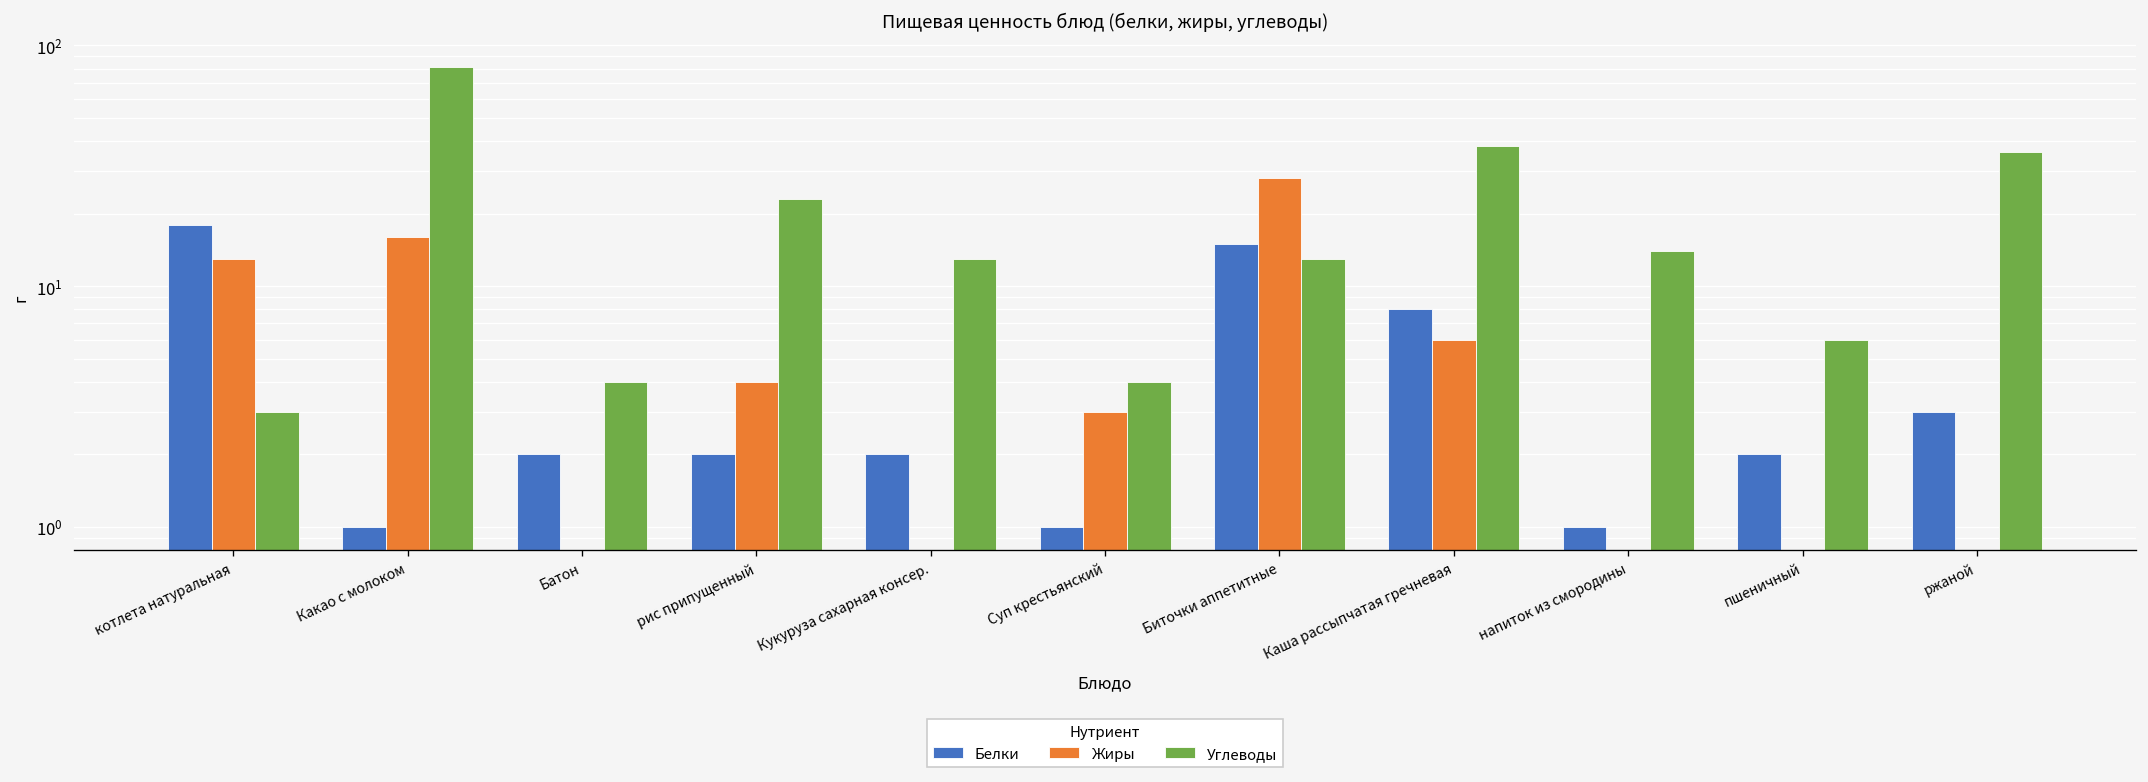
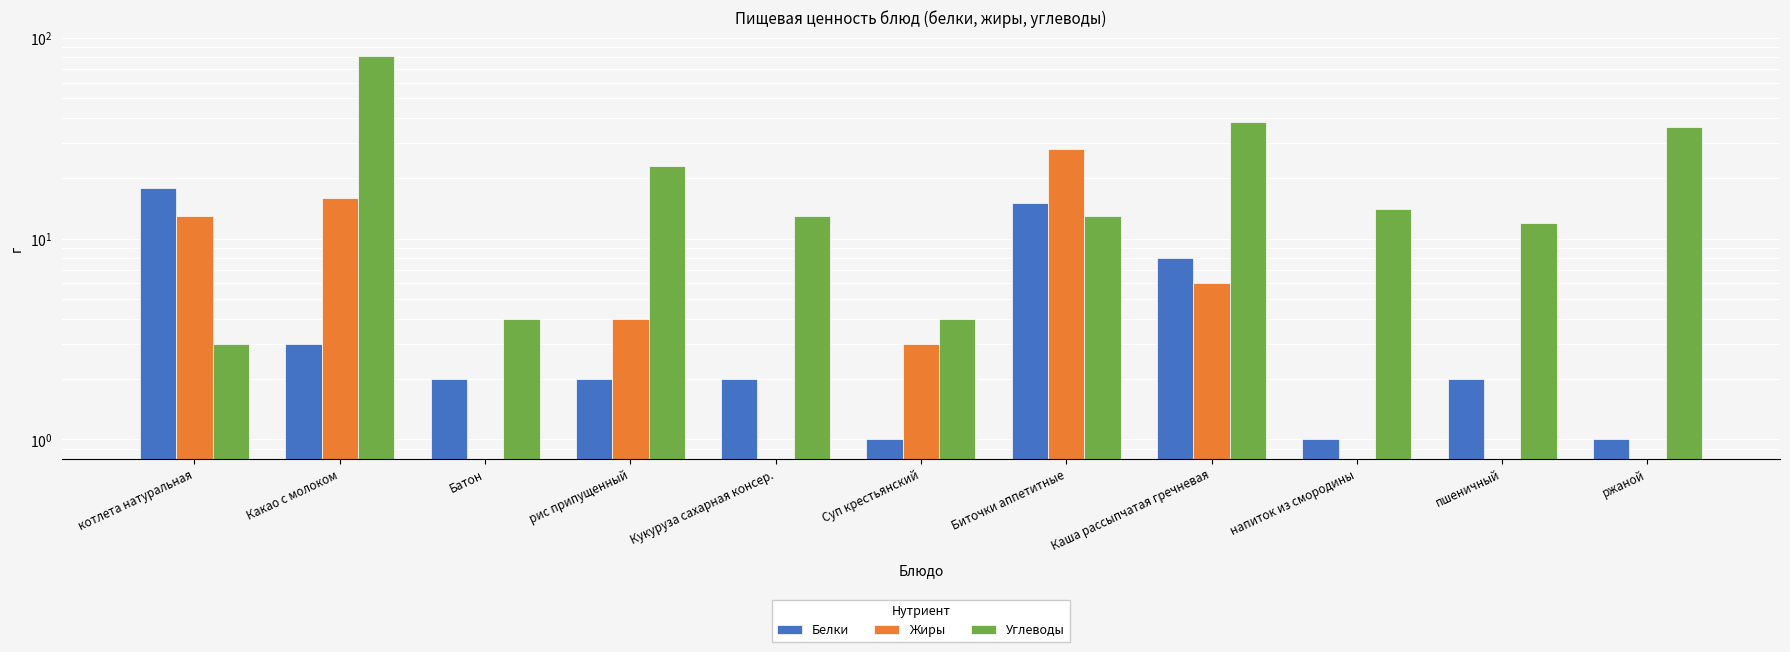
Белки, Какао с молоком: 1 -> 3
Углеводы, пшеничный: 6 -> 12
Белки, ржаной: 3 -> 1
